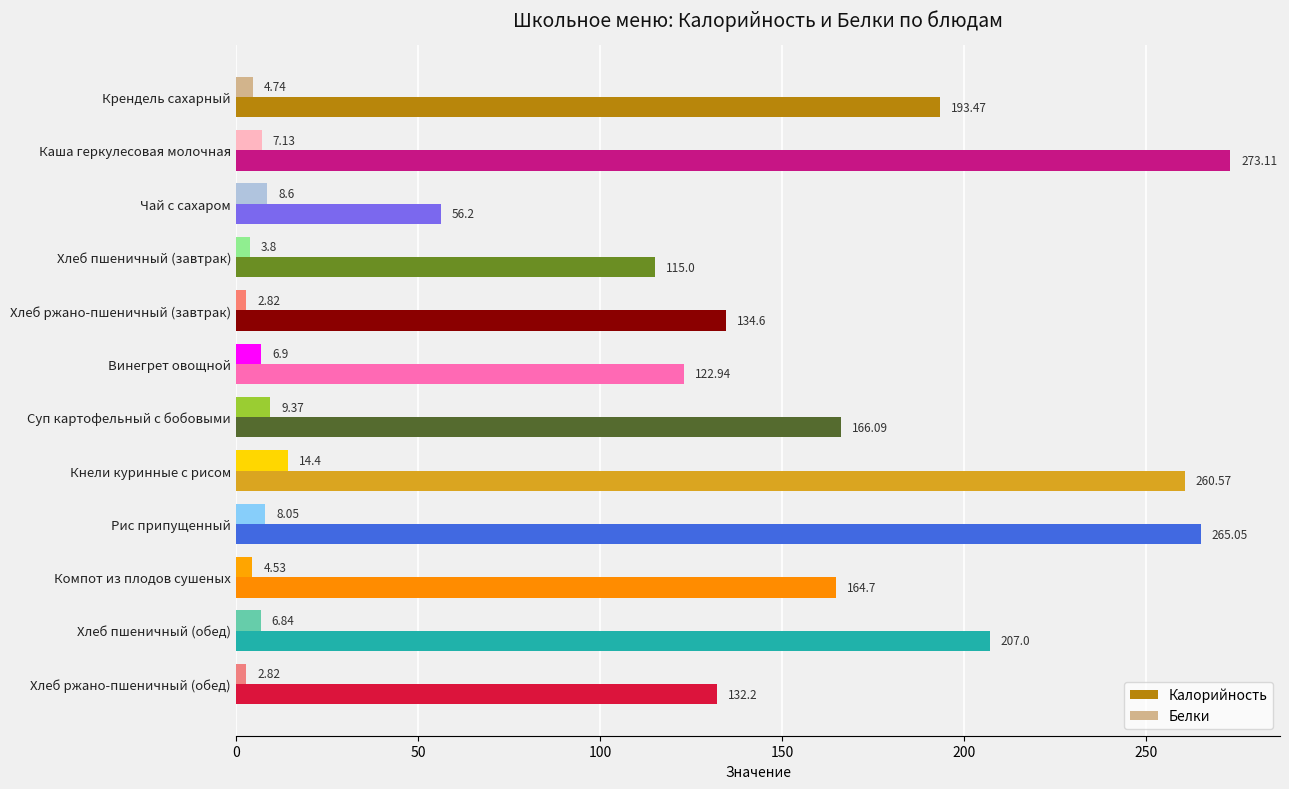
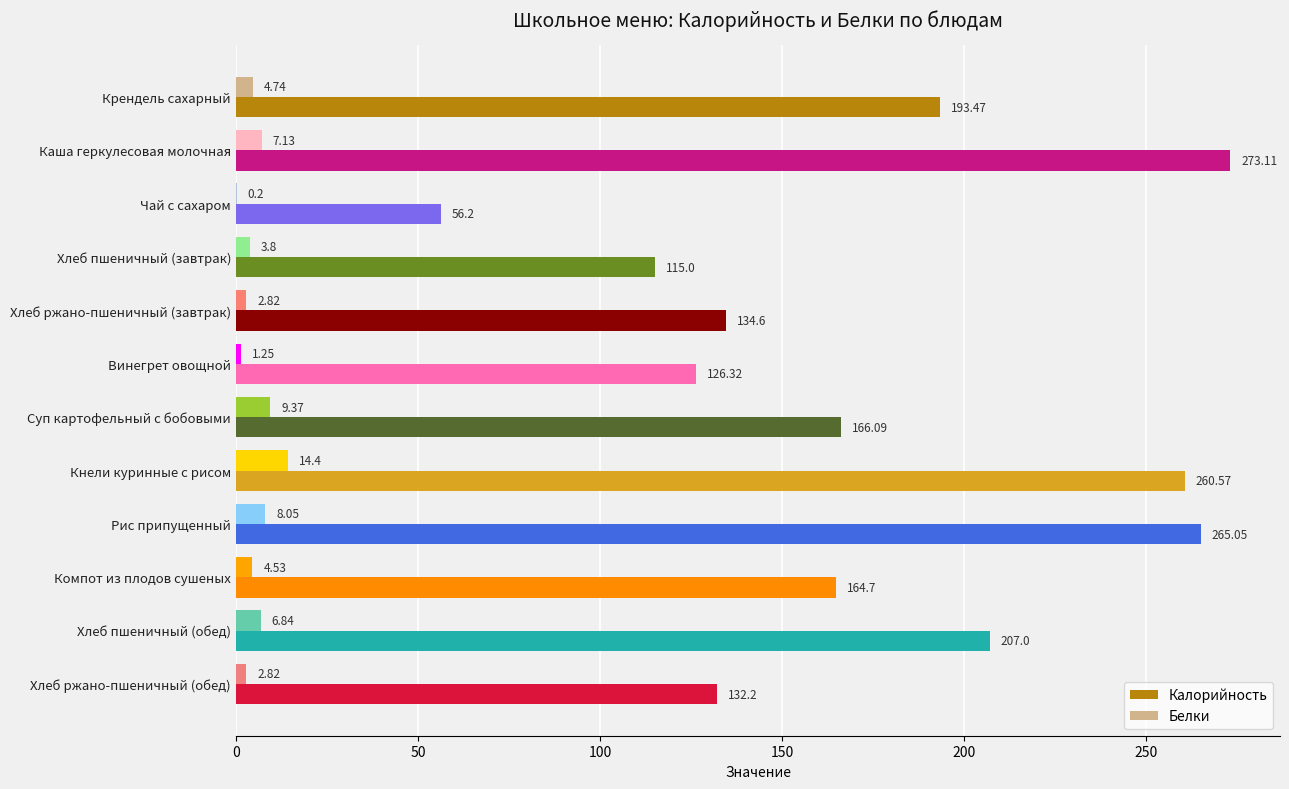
Белки, Чай с сахаром: 8.6 -> 0.2
Белки, Винегрет овощной: 6.9 -> 1.25
Калорийность, Винегрет овощной: 122.94 -> 126.32
